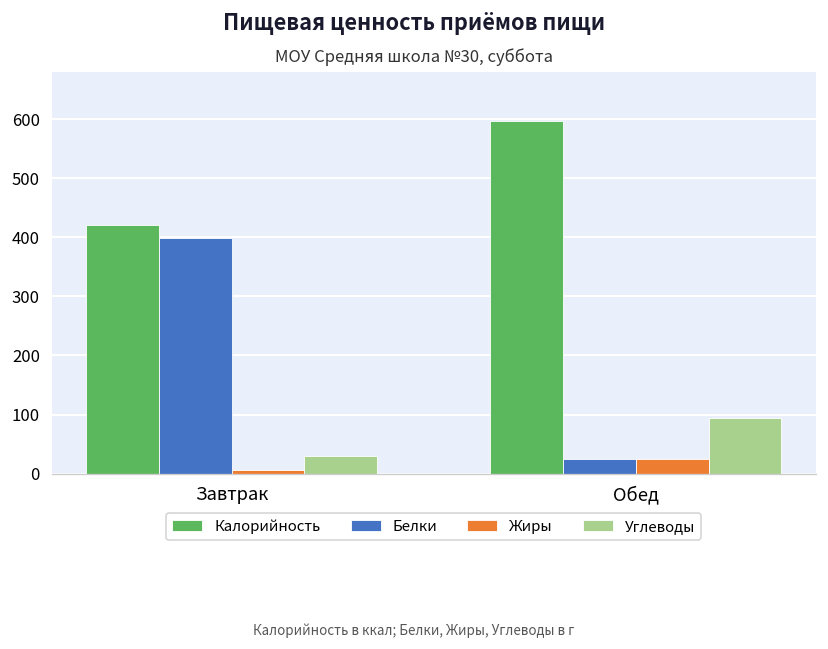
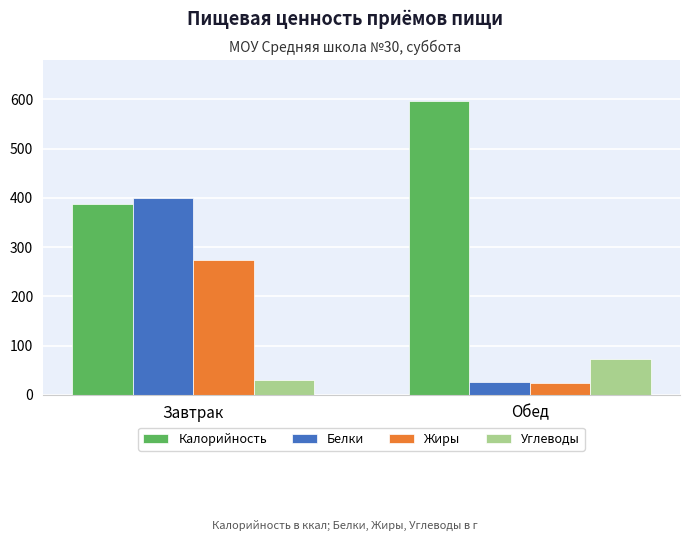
Калорийность, Завтрак: 420 -> 390
Жиры, Завтрак: 10 -> 270
Углеводы, Обед: 90 -> 70
